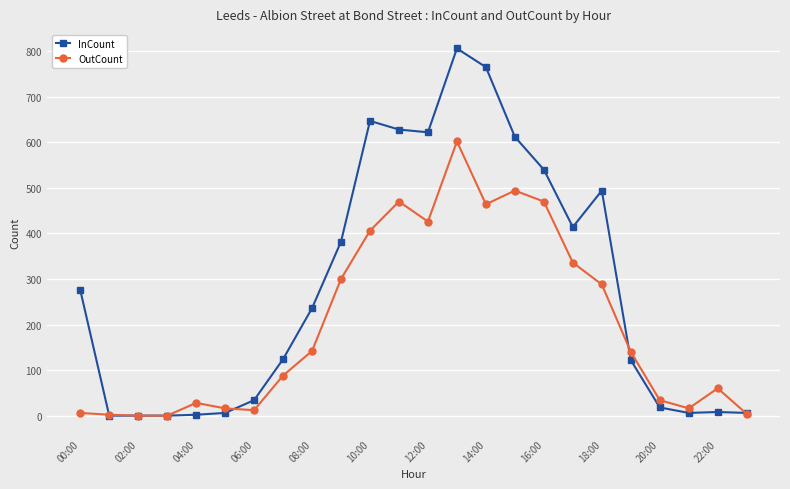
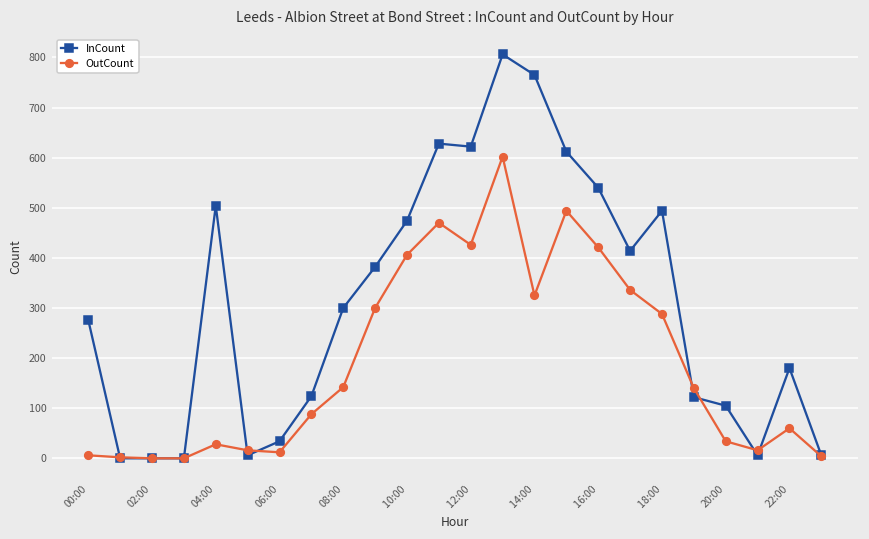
InCount, 04:00: 0 -> 500
InCount, 08:00: 240 -> 300
InCount, 10:00: 650 -> 470
OutCount, 14:00: 460 -> 330
OutCount, 16:00: 470 -> 420
InCount, 20:00: 20 -> 110
InCount, 22:00: 10 -> 180
